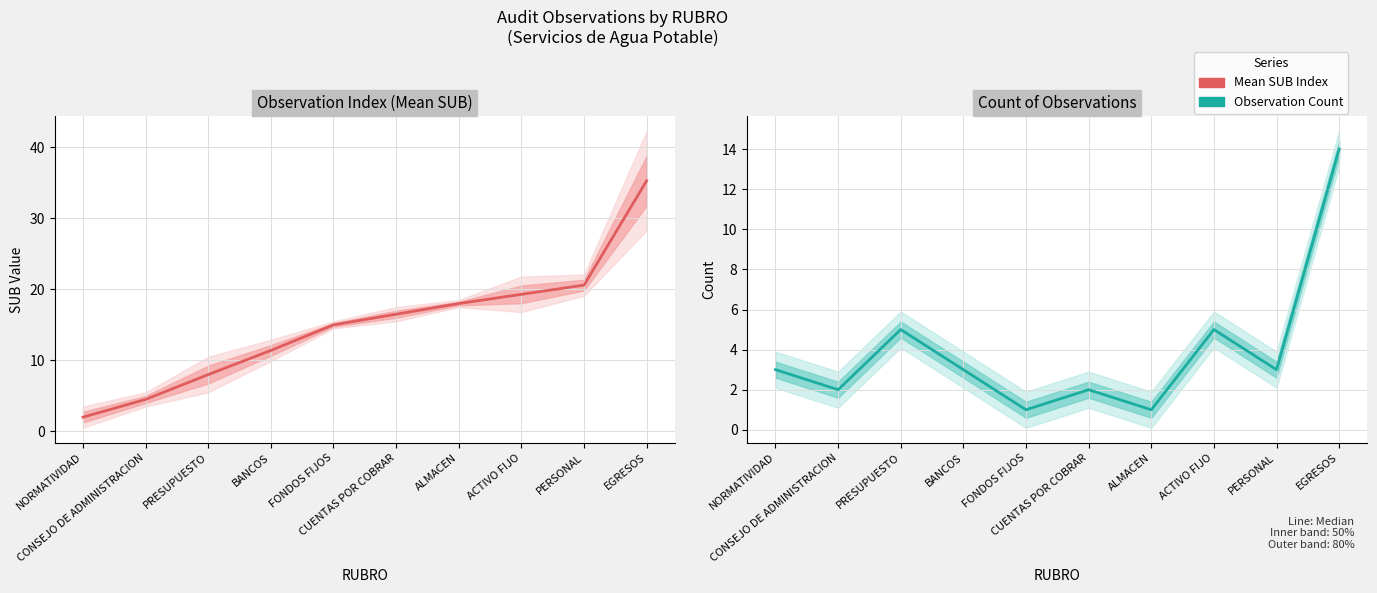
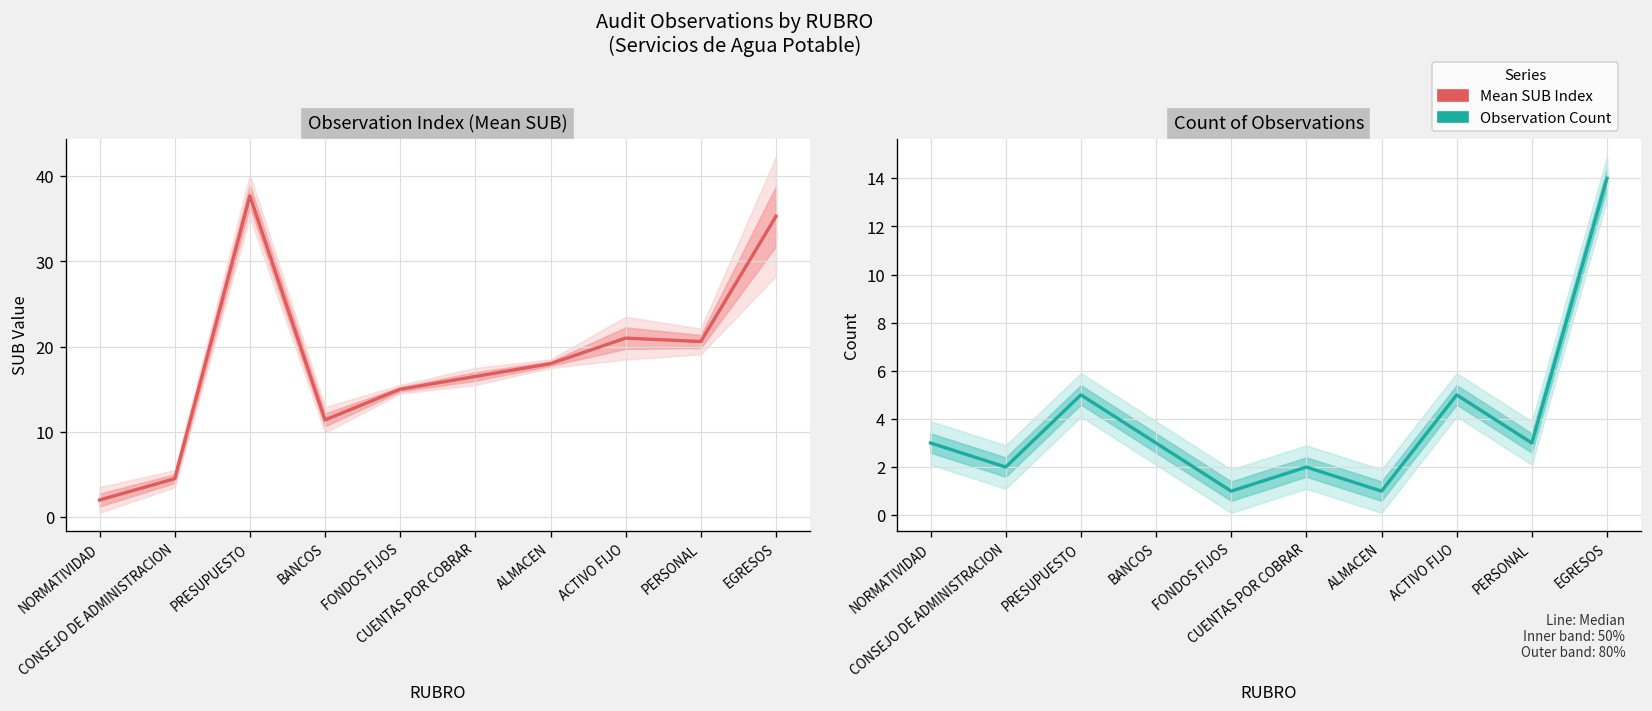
Observation Index (Mean SUB), Mean SUB Index, PRESUPUESTO: 8 -> 38
Observation Index (Mean SUB), Mean SUB Index, ACTIVO FIJO: 19 -> 21
